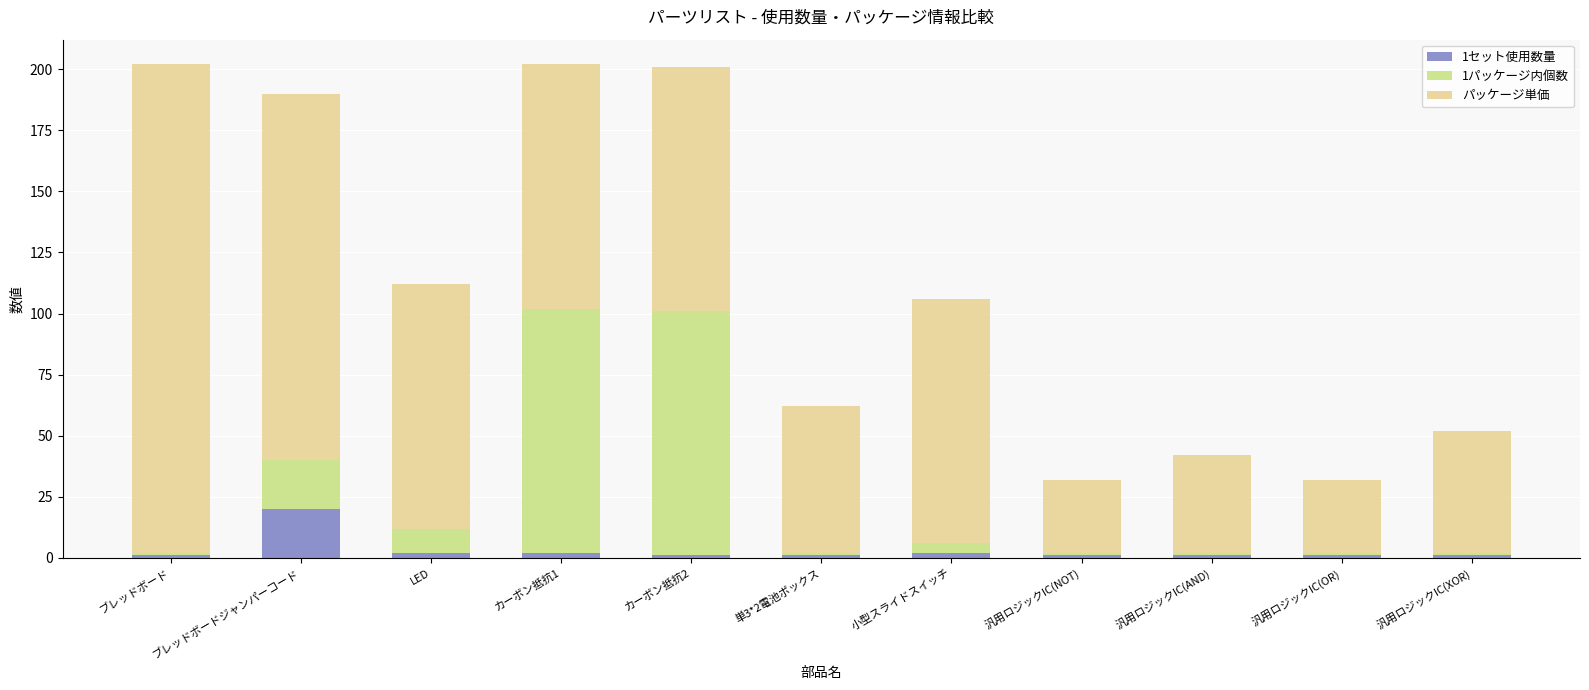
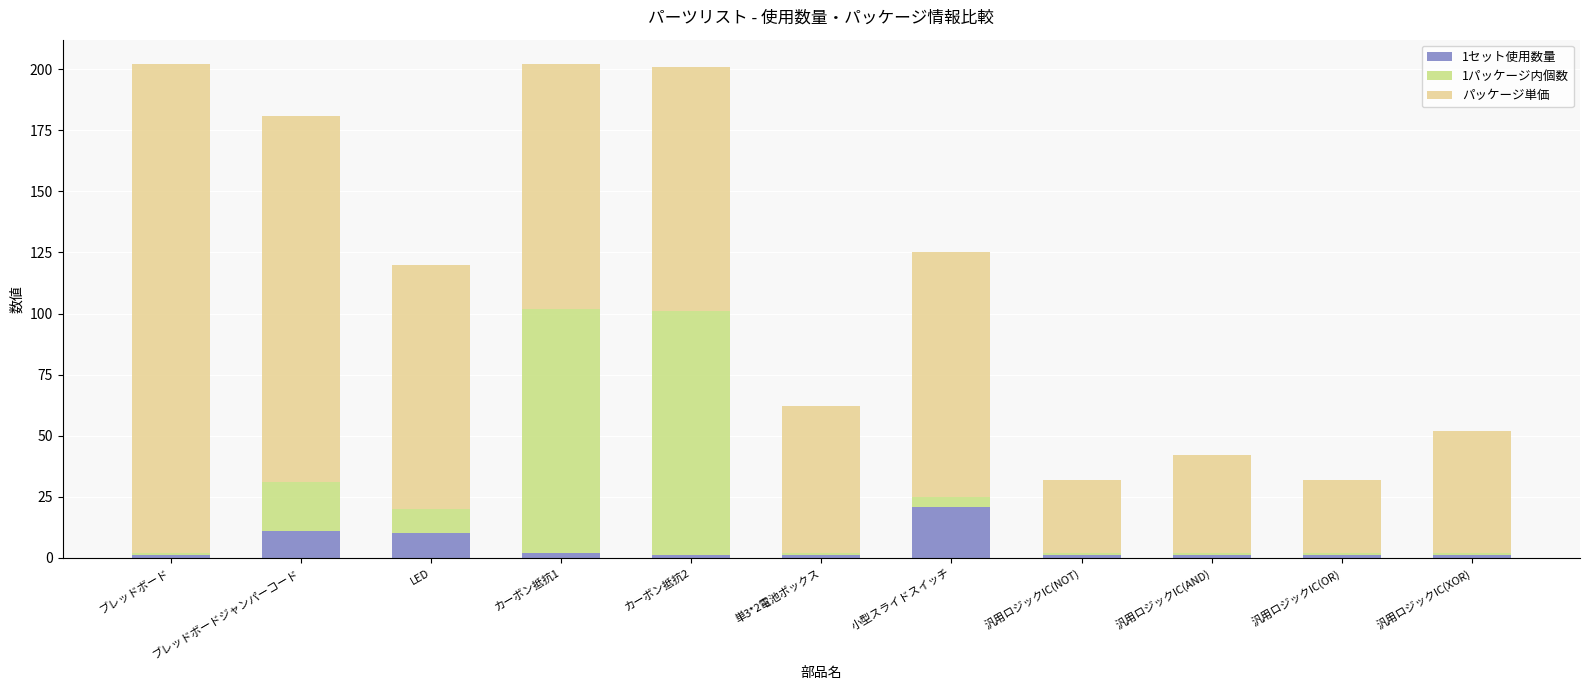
1セット使用数量, ブレッドボードジャンパーコード: 20 -> 11
1セット使用数量, LED: 2 -> 10
1セット使用数量, 小型スライドスイッチ: 2 -> 21
